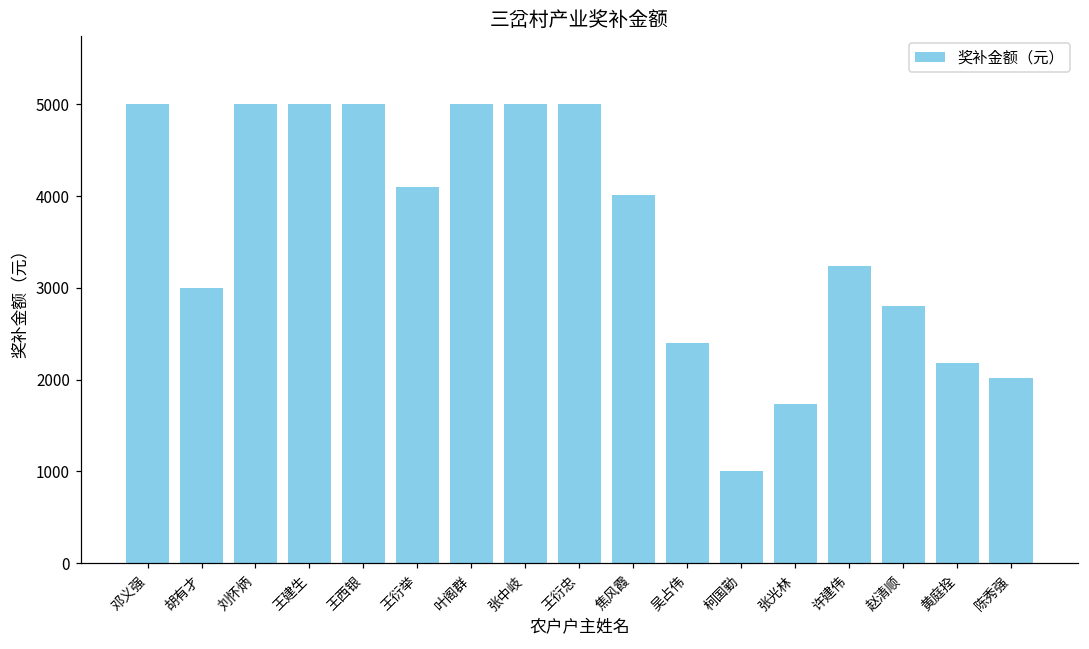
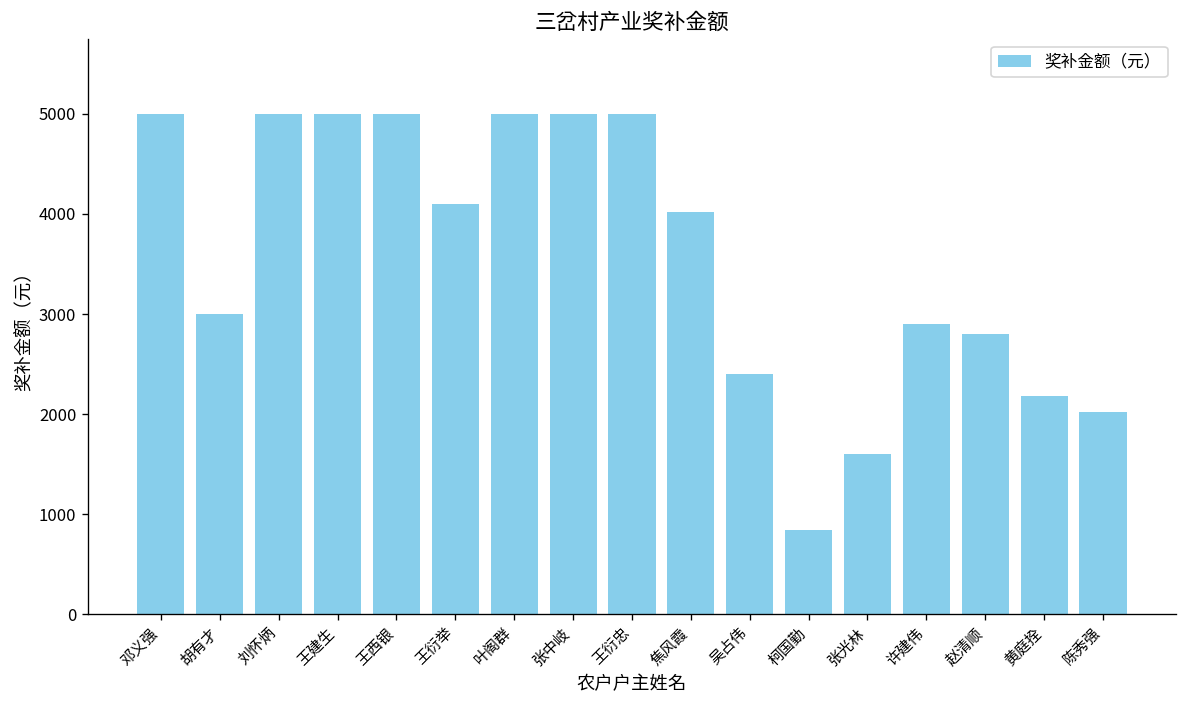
柯国勤: 1000 -> 800
张光林: 1700 -> 1600
许建伟: 3200 -> 2900
